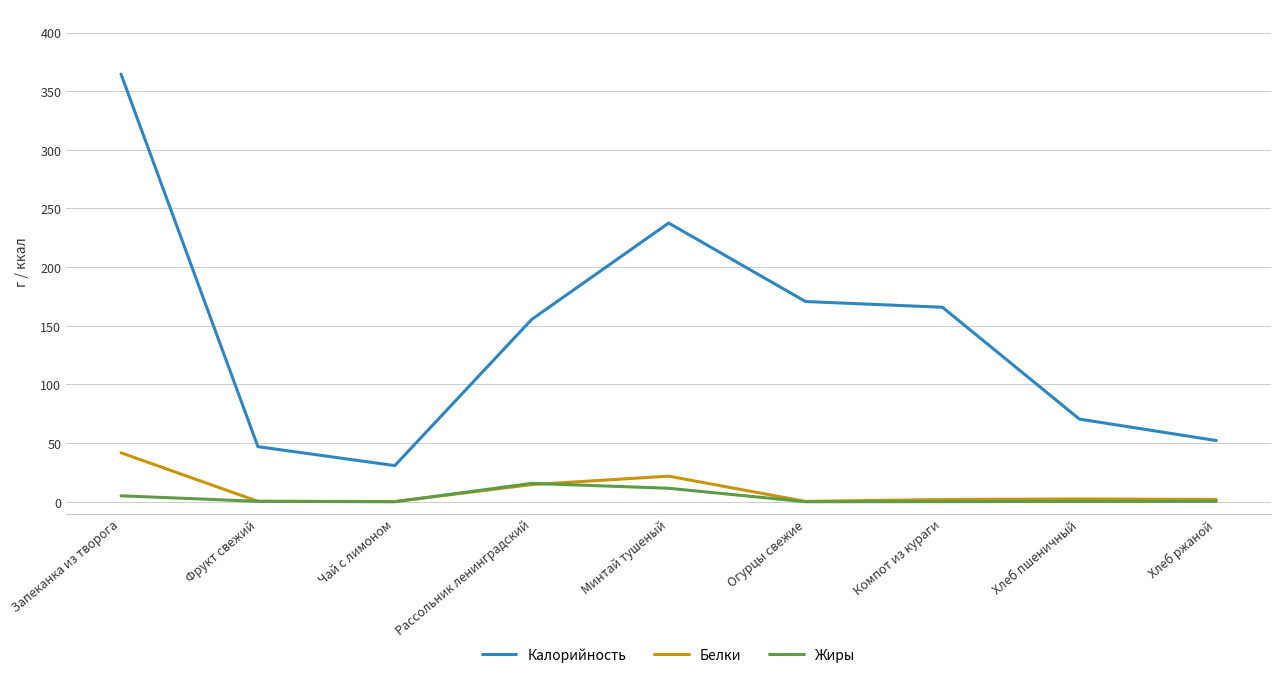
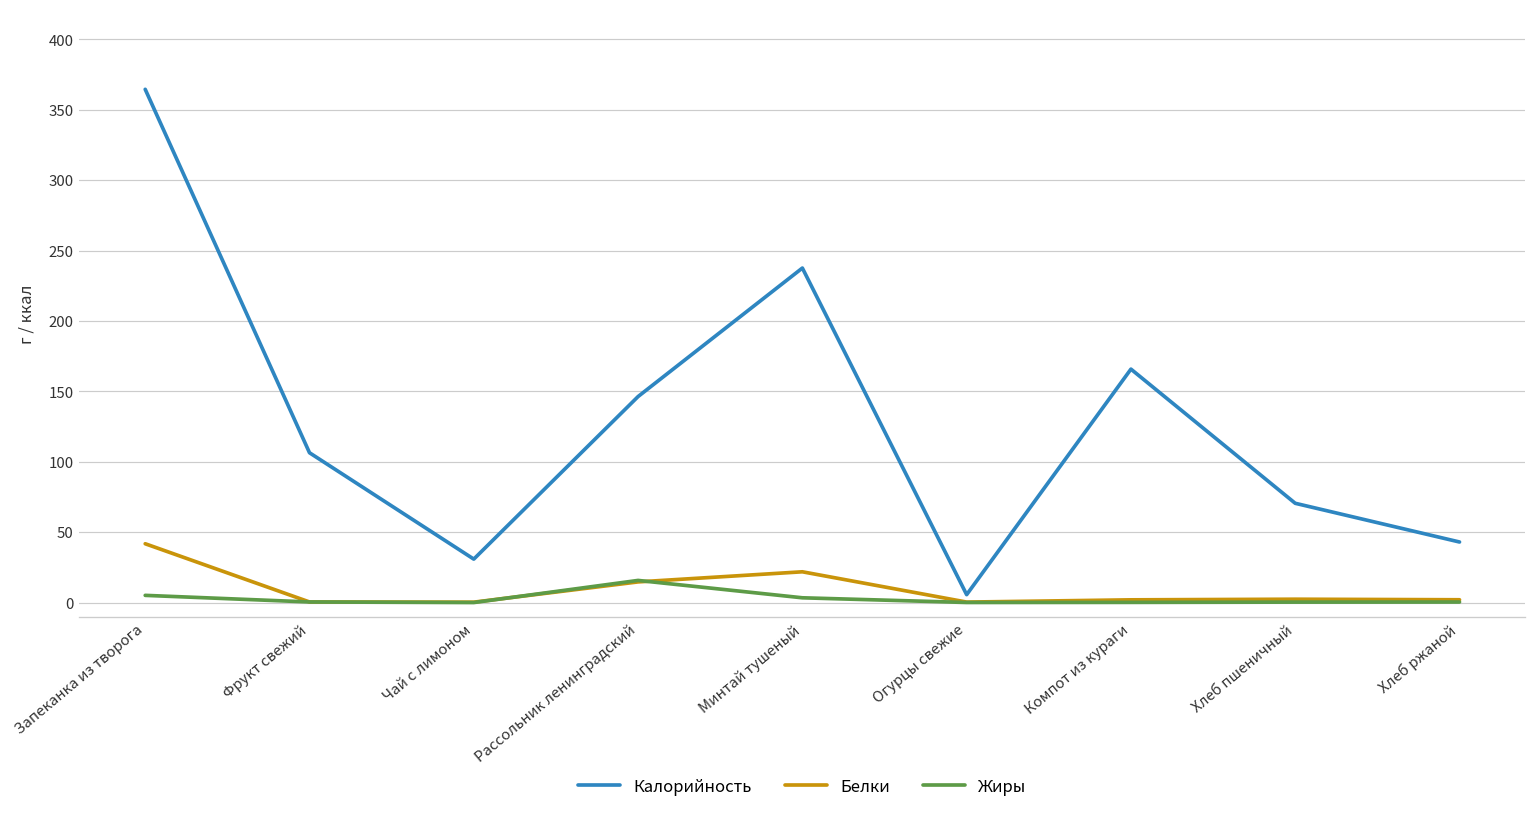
Калорийность, Фрукт свежий: 47 -> 106
Калорийность, Рассольник ленинградский: 155 -> 146
Жиры, Минтай тушеный: 12 -> 3
Калорийность, Огурцы свежие: 171 -> 6
Калорийность, Хлеб ржаной: 52 -> 43
